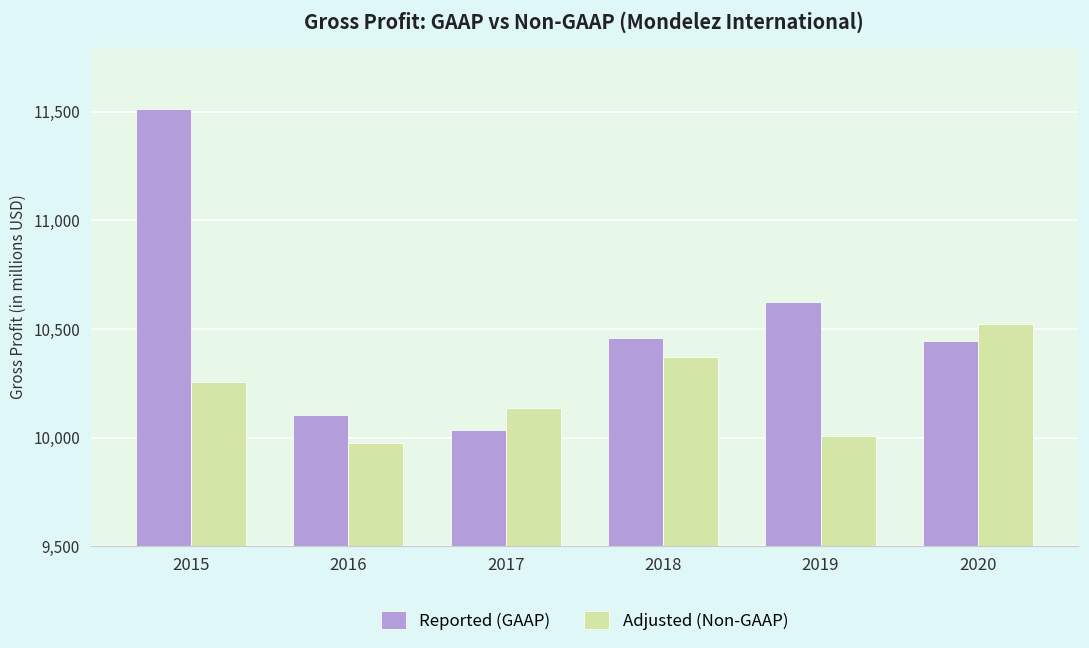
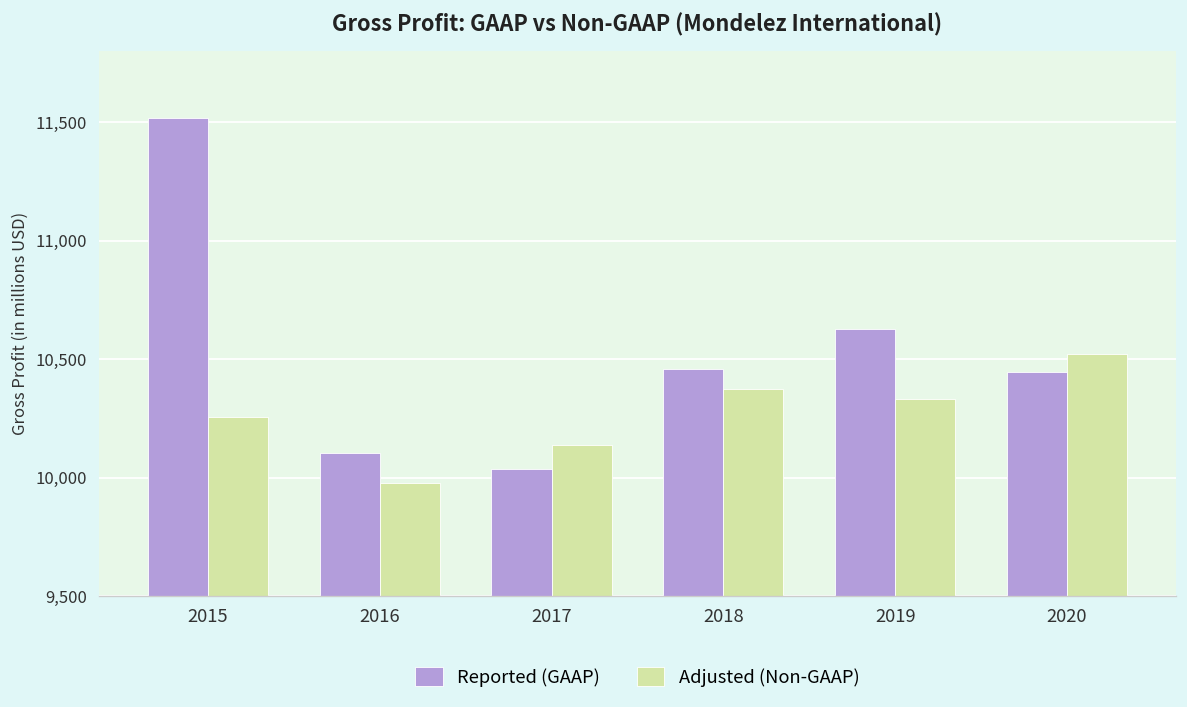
Adjusted (Non-GAAP), 2019: 10,010 -> 10,330
